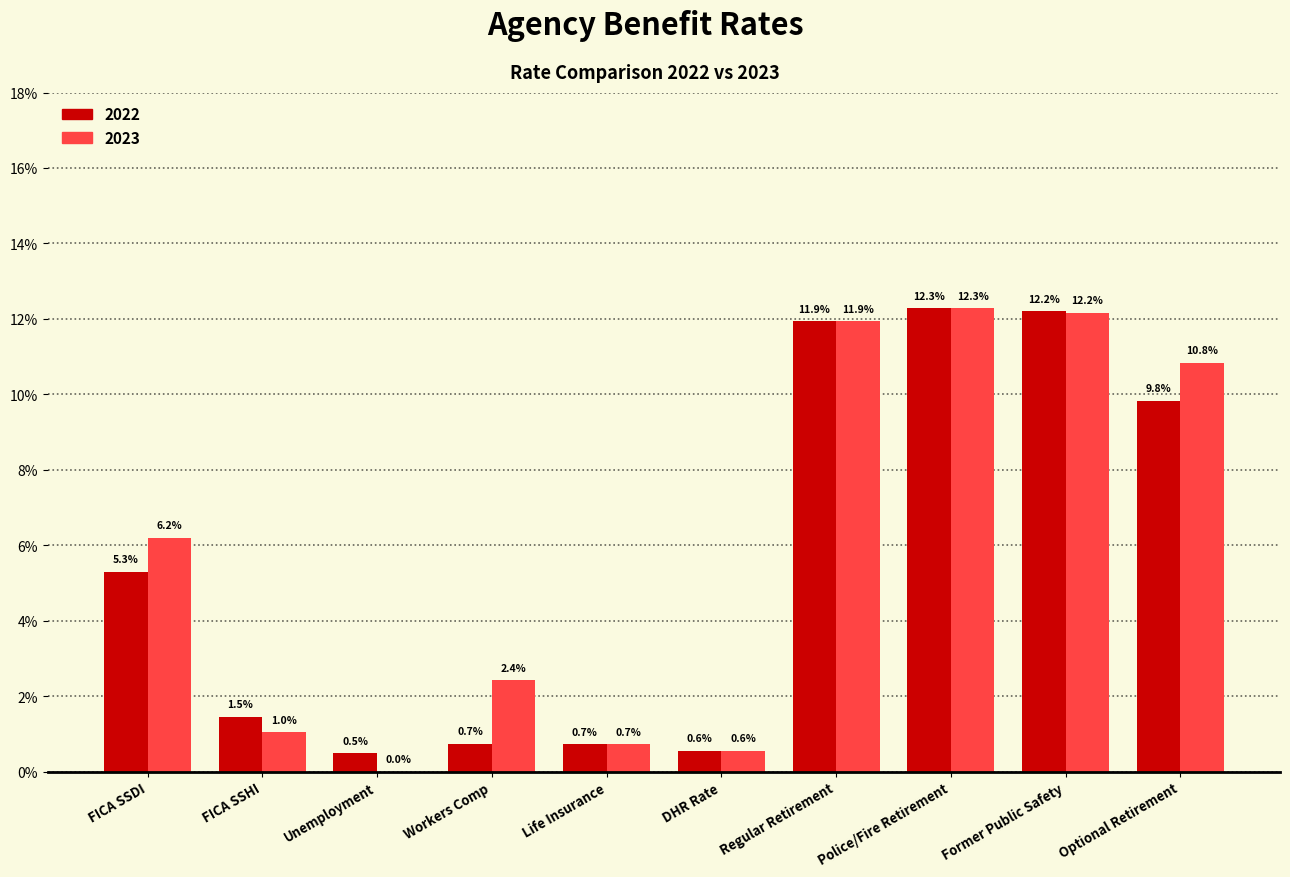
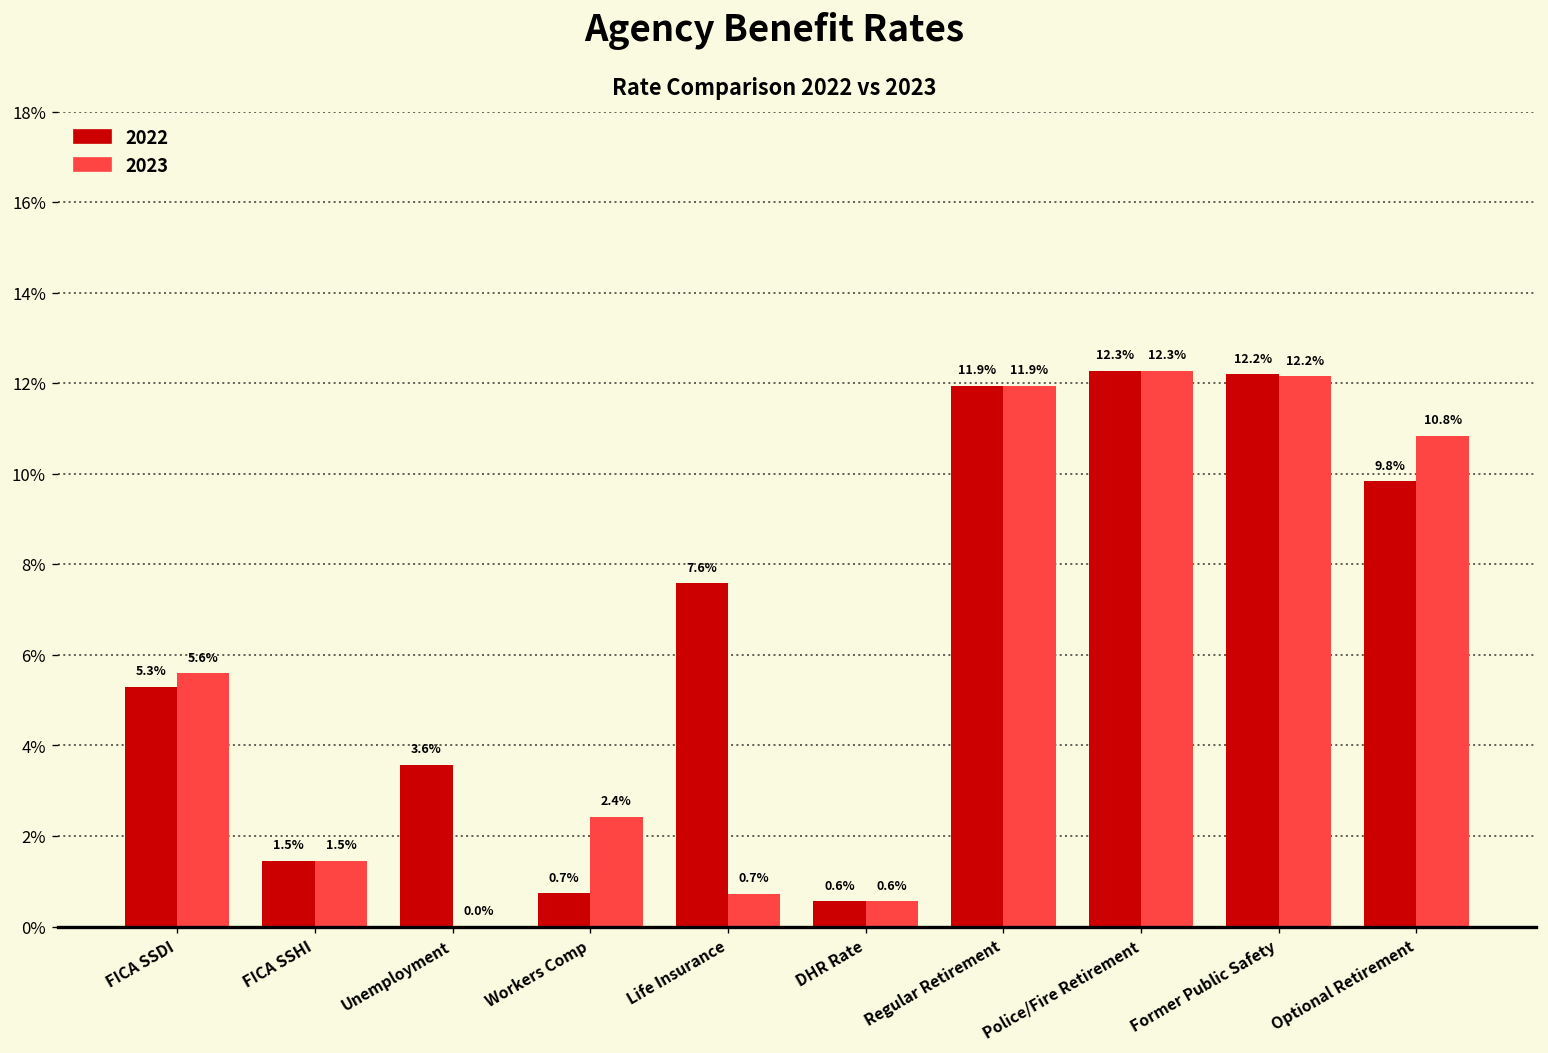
2023, FICA SSDI: 6.2% -> 5.6%
2023, FICA SSHI: 1.0% -> 1.5%
2022, Unemployment: 0.5% -> 3.6%
2022, Life Insurance: 0.7% -> 7.6%
